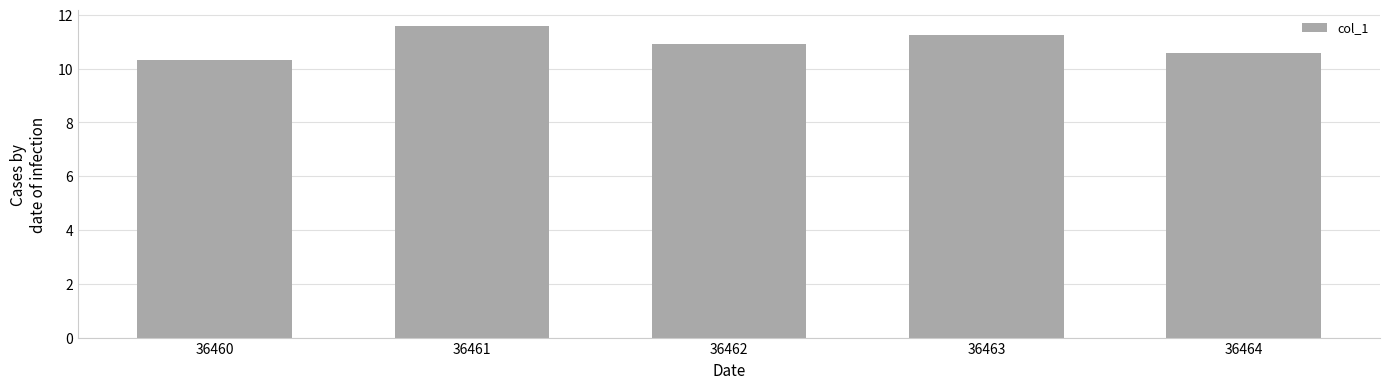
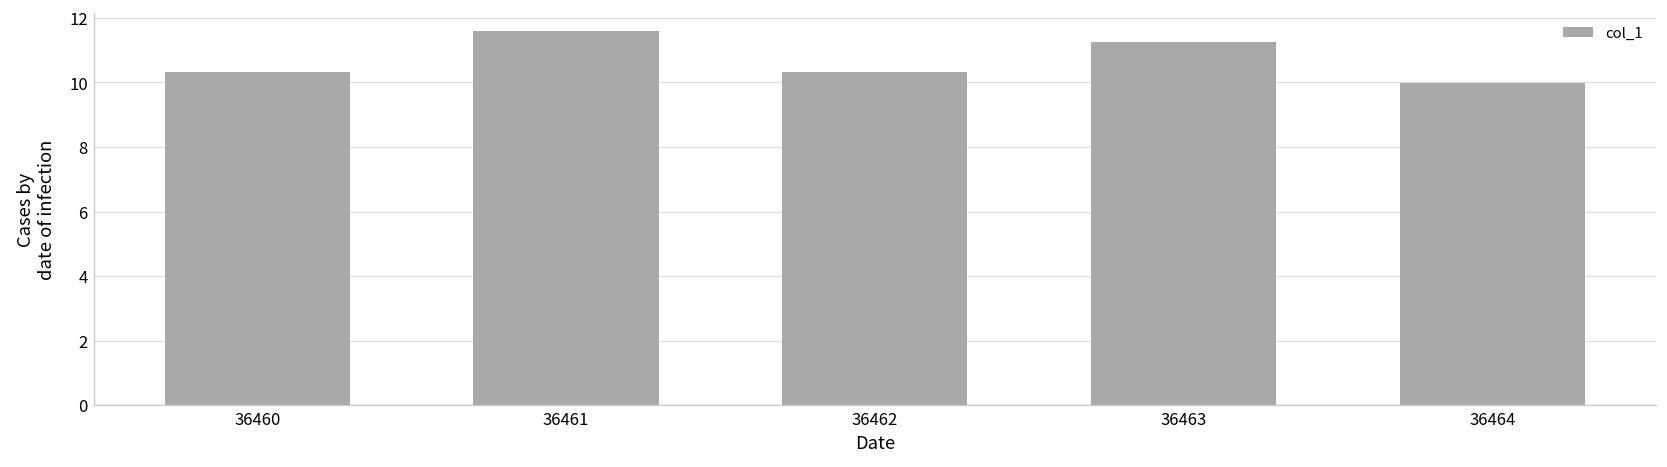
36462: 10.9 -> 10.3
36464: 10.6 -> 10.0
